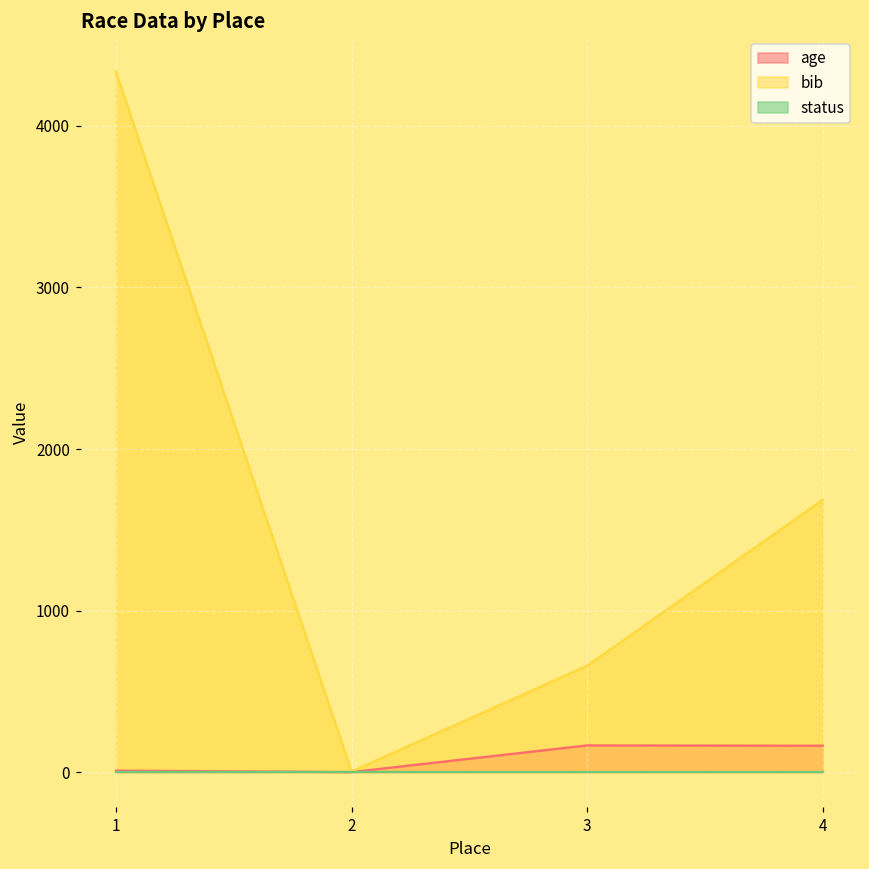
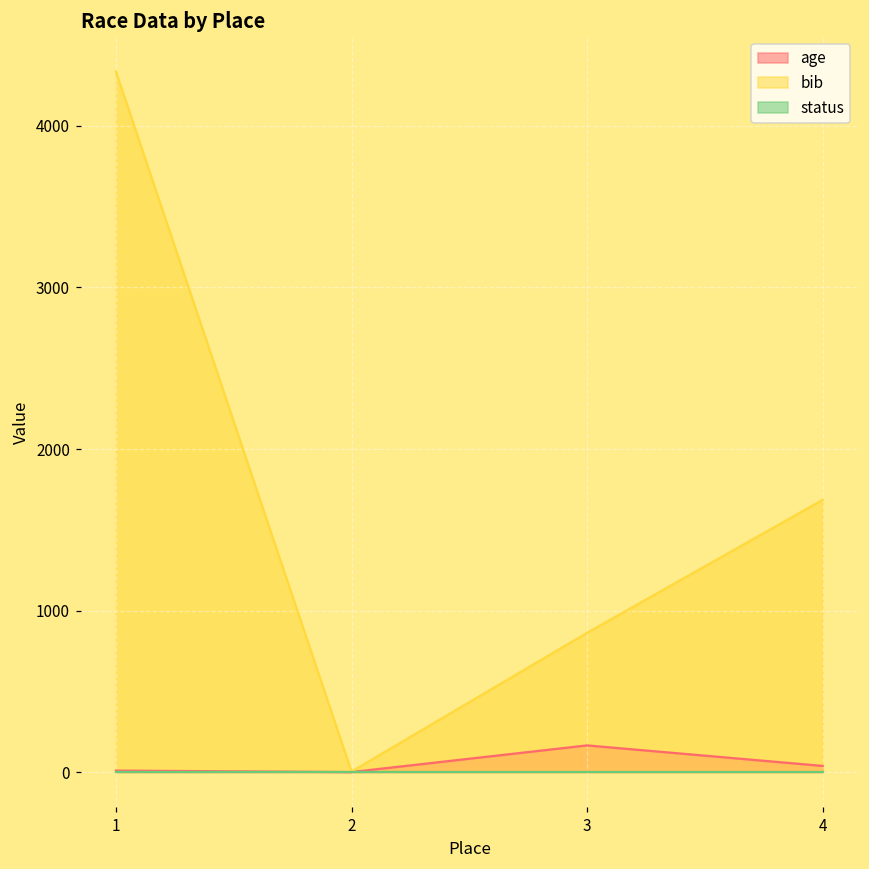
bib, 3: 660 -> 860
age, 4: 160 -> 40
